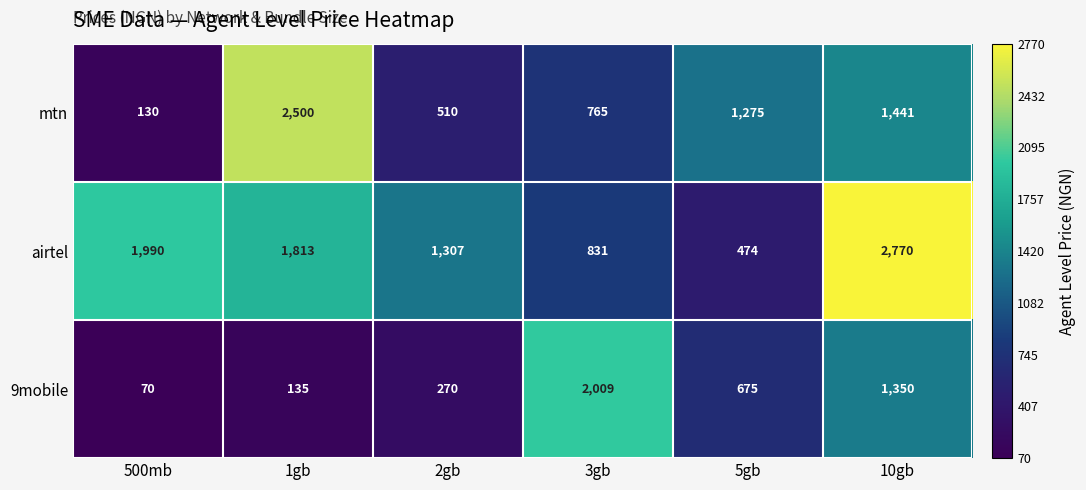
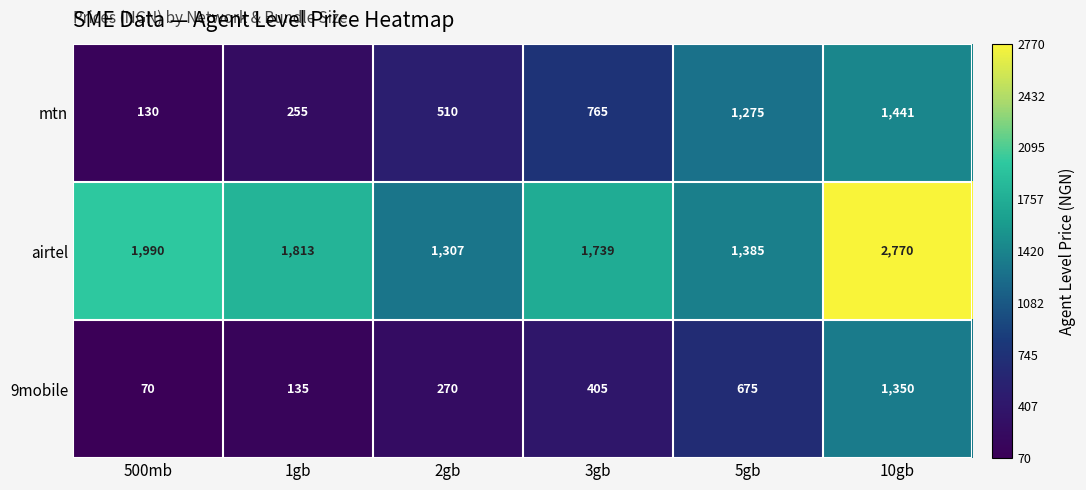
mtn, 1gb: 2,500 -> 255
airtel, 3gb: 831 -> 1,739
airtel, 5gb: 474 -> 1,385
9mobile, 3gb: 2,009 -> 405
